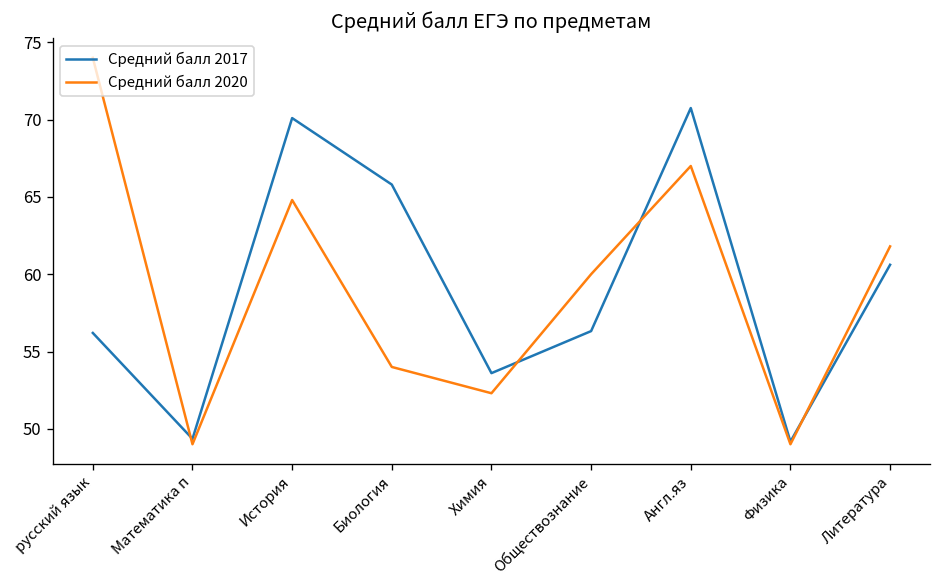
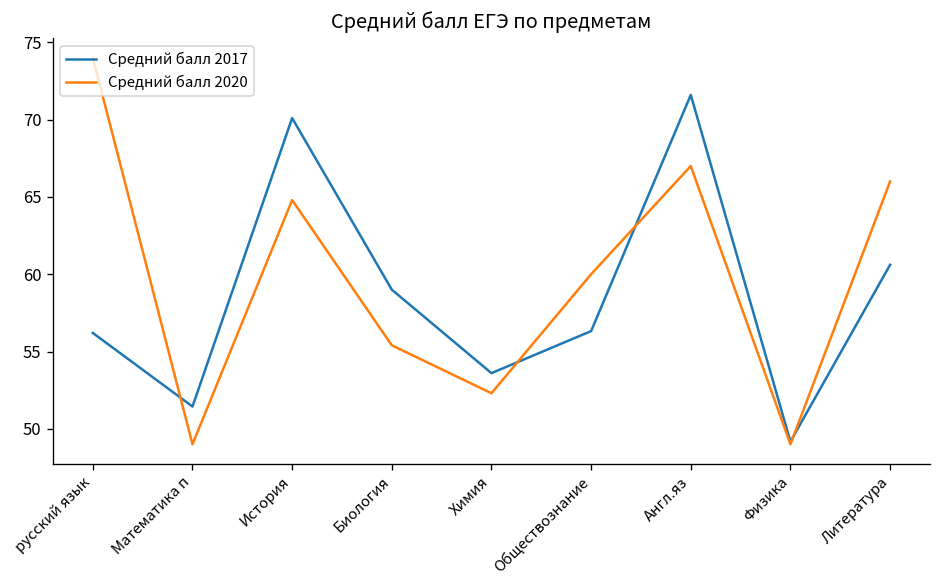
Средний балл 2017, Математика п: 49.4 -> 51.4
Средний балл 2017, Биология: 65.8 -> 59.0
Средний балл 2020, Биология: 54.0 -> 55.4
Средний балл 2017, Англ.яз: 70.8 -> 71.6
Средний балл 2020, Литература: 61.8 -> 66.0
